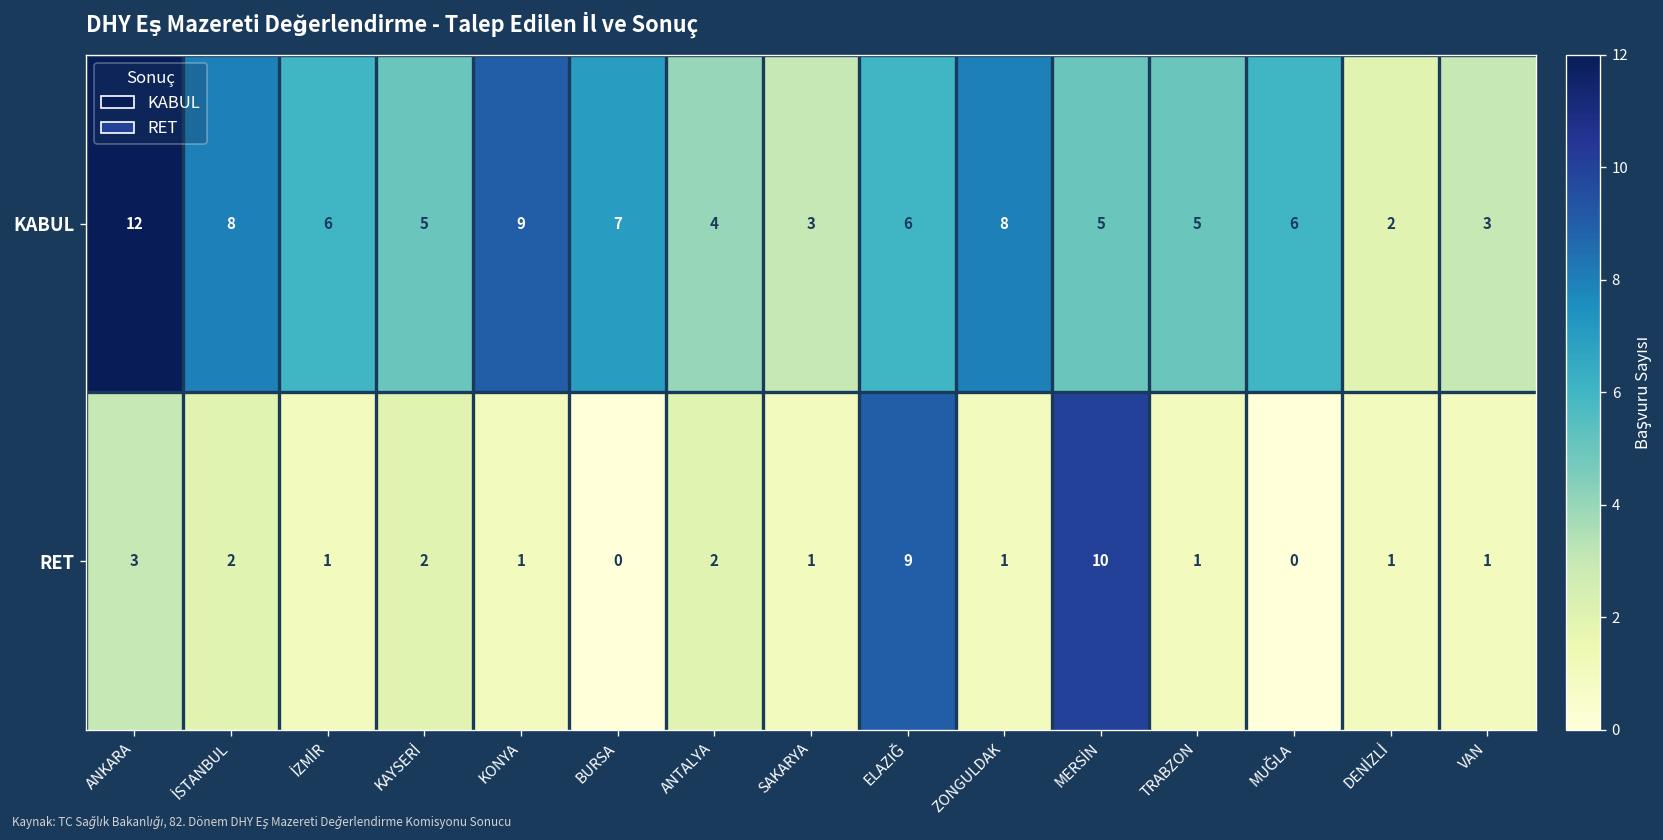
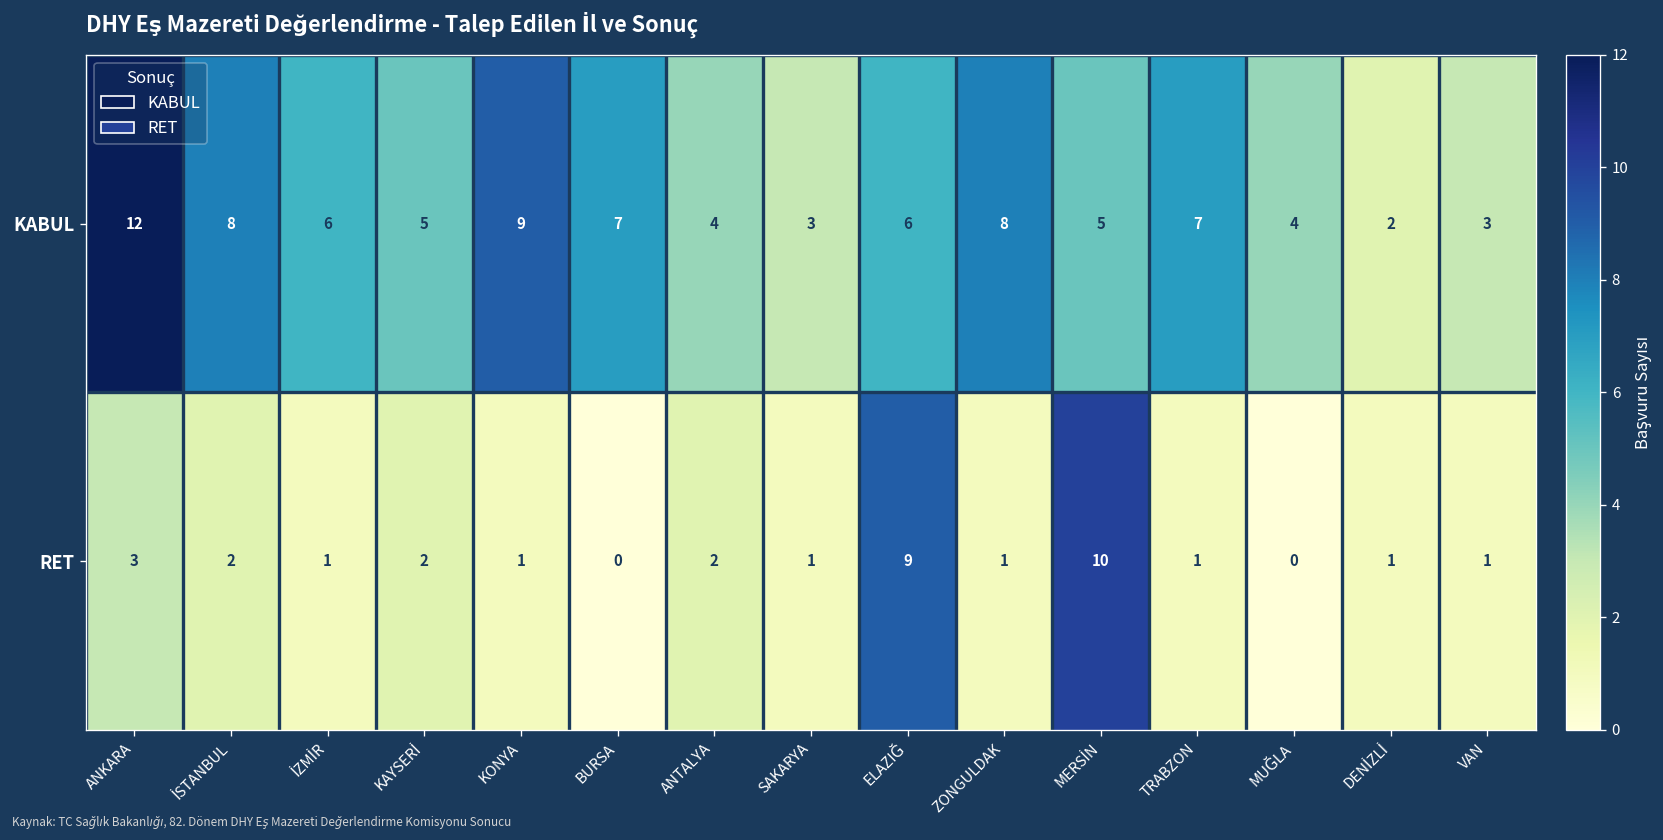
KABUL, TRABZON: 5 -> 7
KABUL, MUĞLA: 6 -> 4
